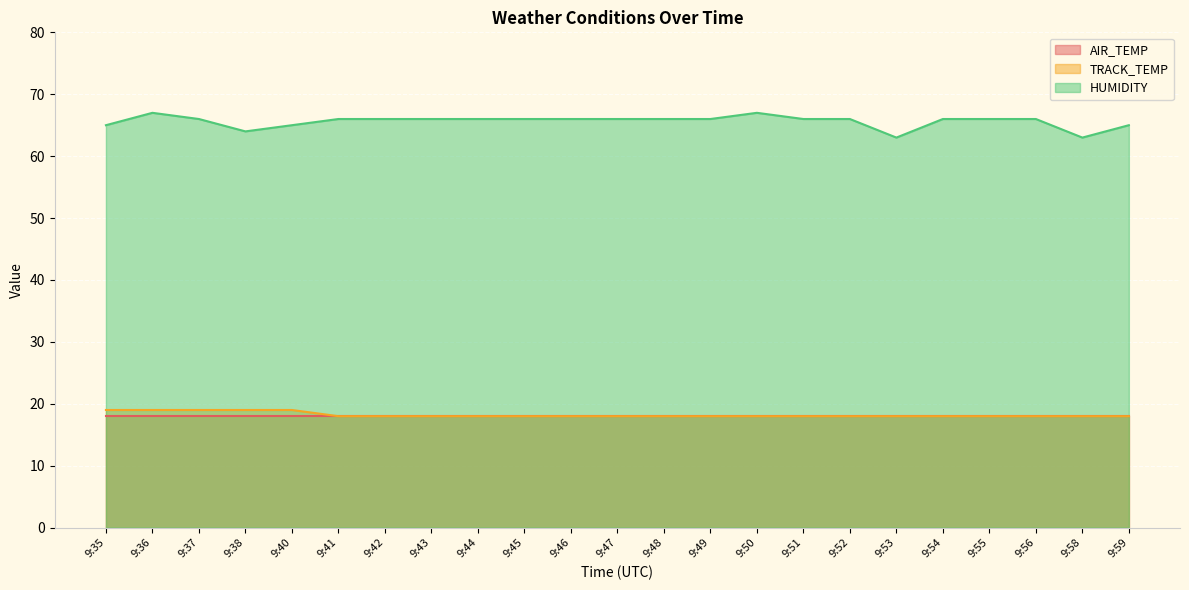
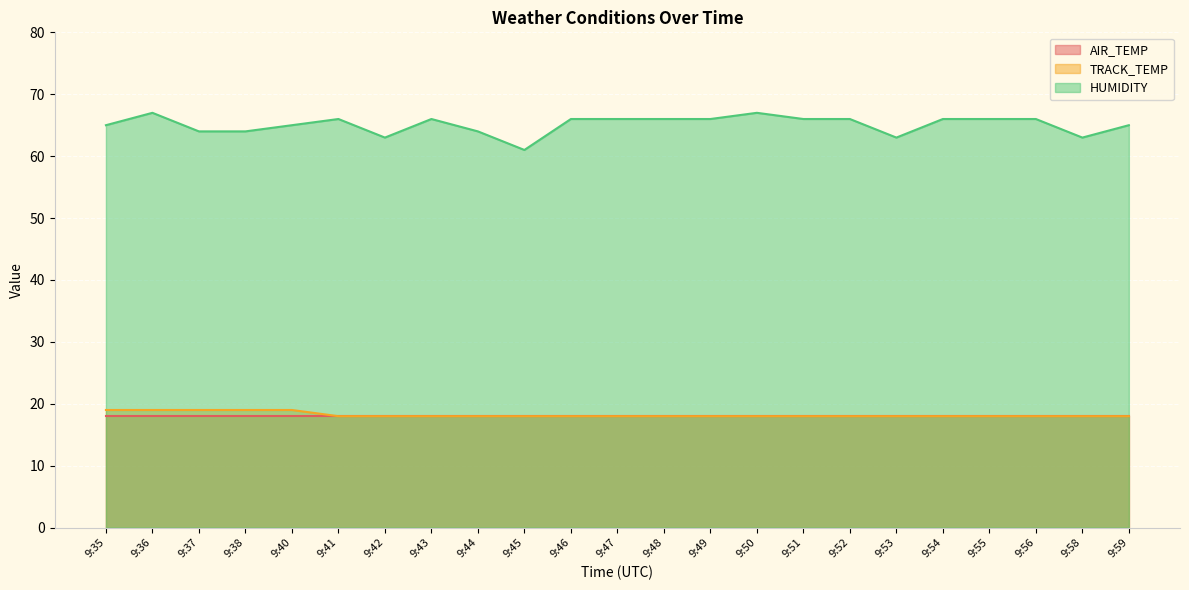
HUMIDITY, 9:37: 66 -> 64
HUMIDITY, 9:42: 66 -> 63
HUMIDITY, 9:44: 66 -> 64
HUMIDITY, 9:45: 66 -> 61
